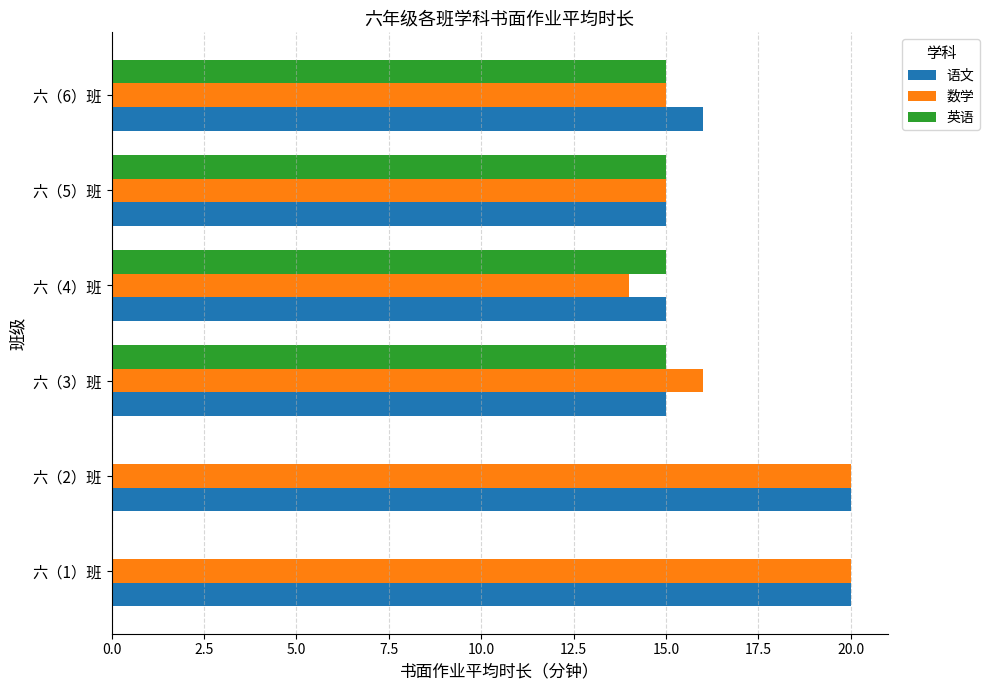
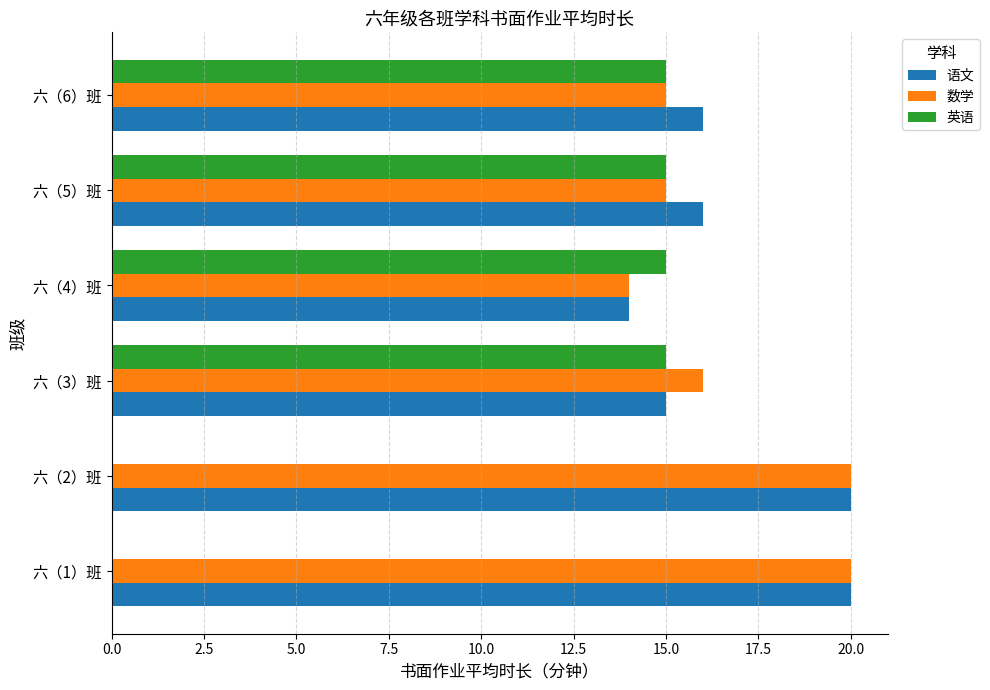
语文, 六（5）班: 15 -> 16
语文, 六（4）班: 15 -> 14
